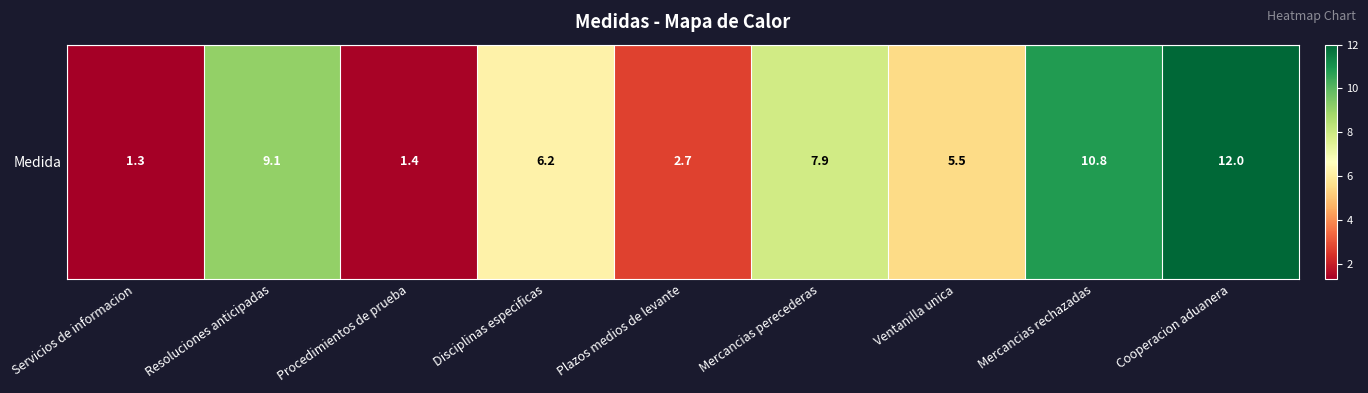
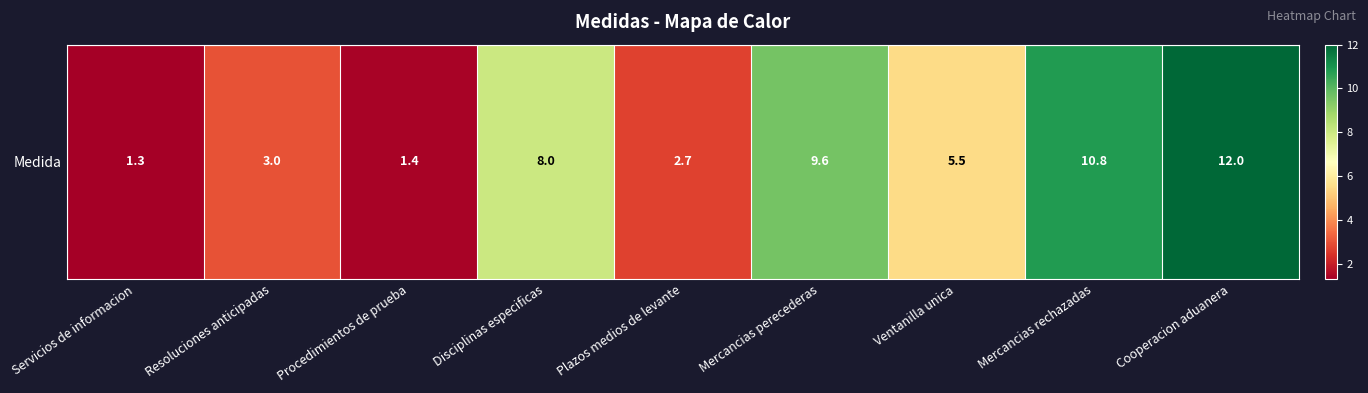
Medida, Resoluciones anticipadas: 9.1 -> 3.0
Medida, Disciplinas especificas: 6.2 -> 8.0
Medida, Mercancias perecederas: 7.9 -> 9.6
